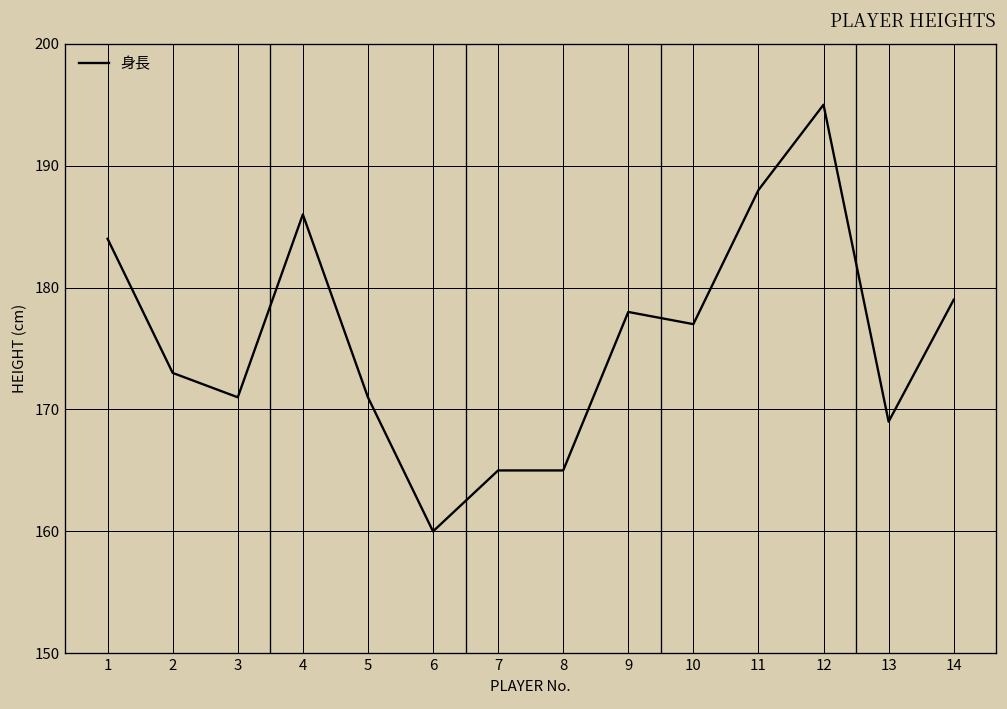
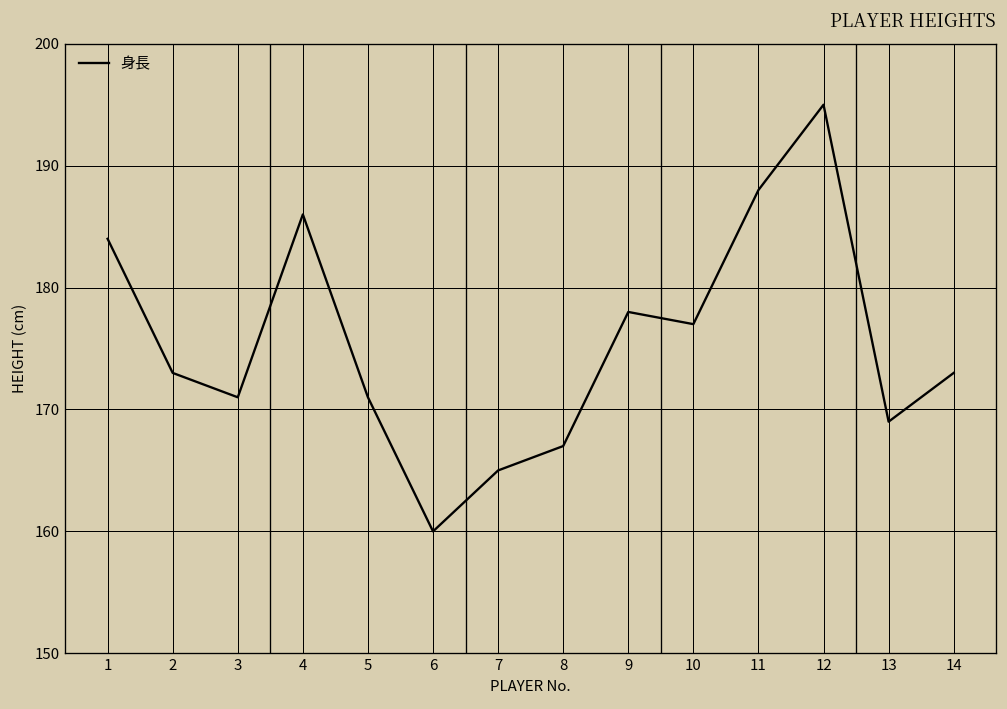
8: 165 -> 167
14: 179 -> 173
